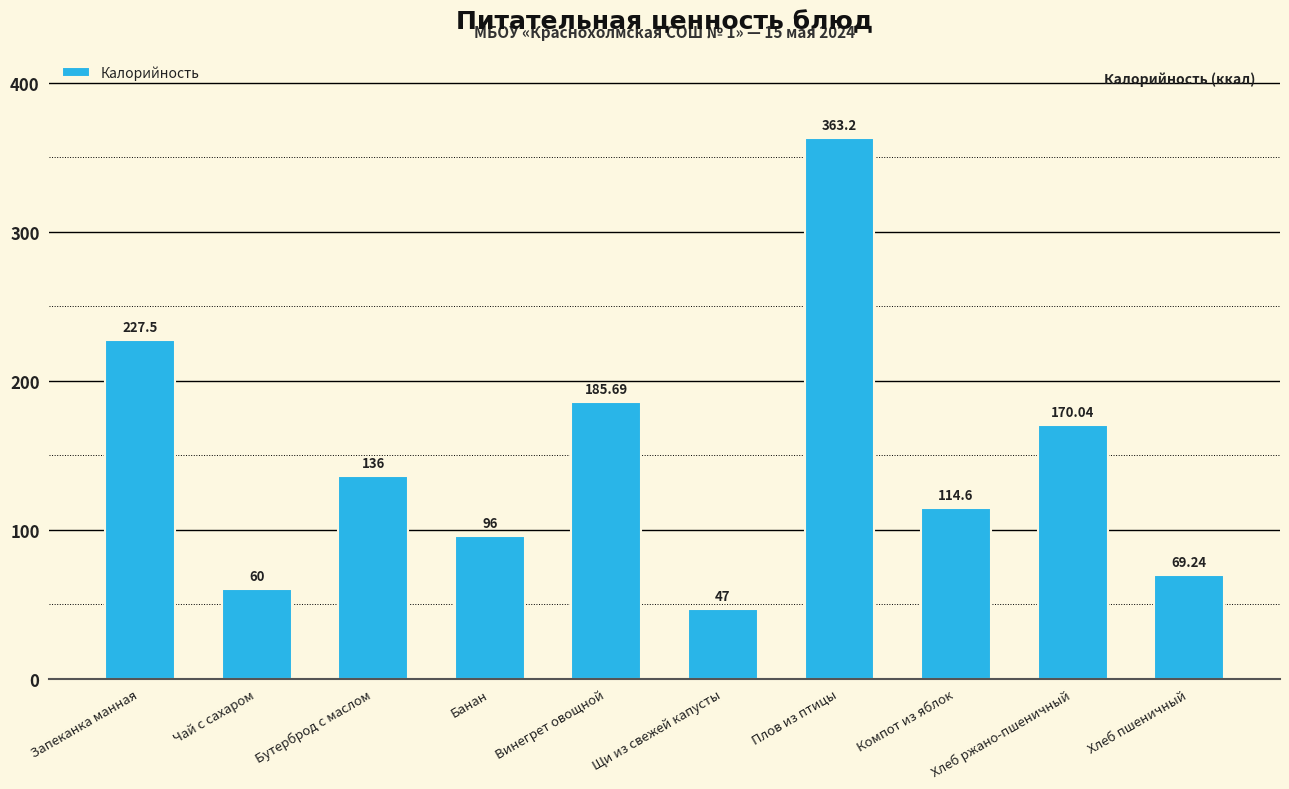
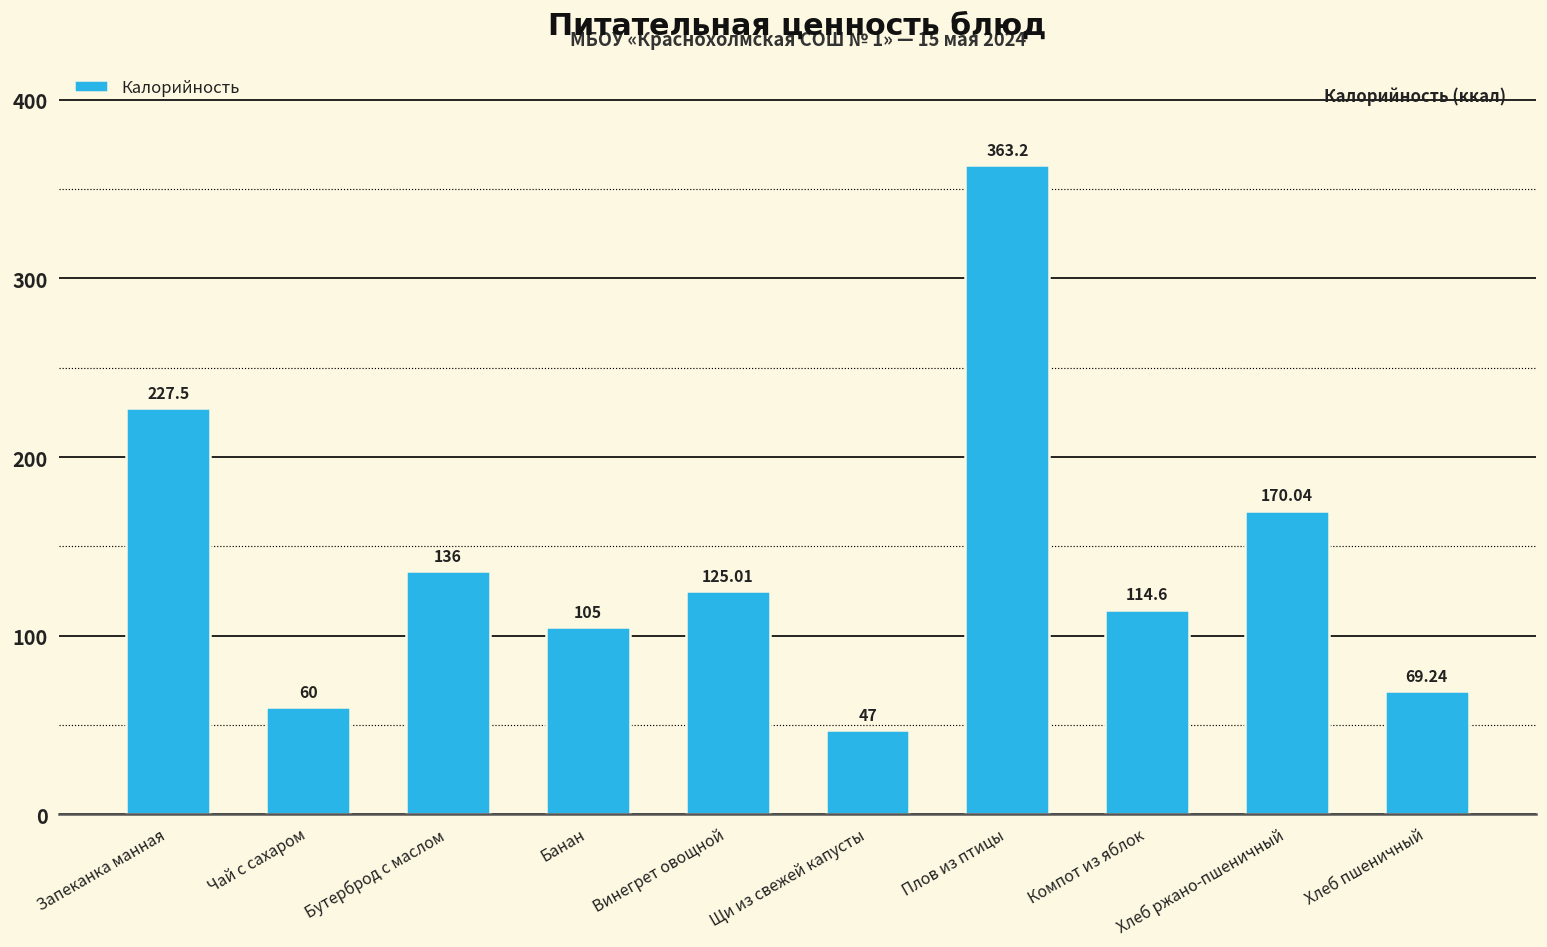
Банан: 96 -> 105
Винегрет овощной: 185.69 -> 125.01
